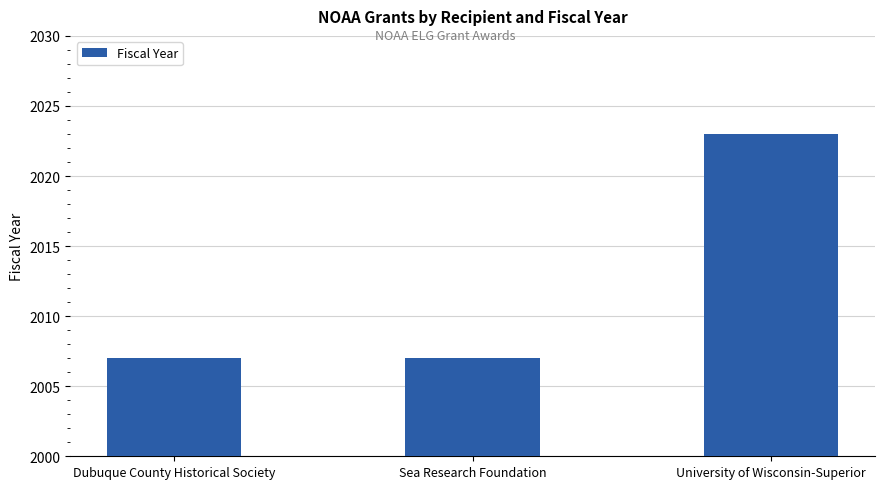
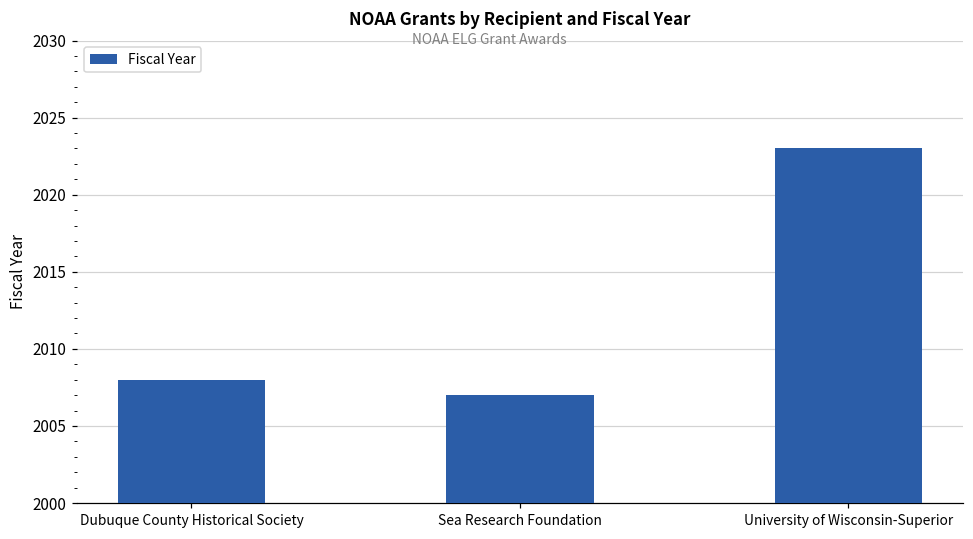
Dubuque County Historical Society: 2007 -> 2008
